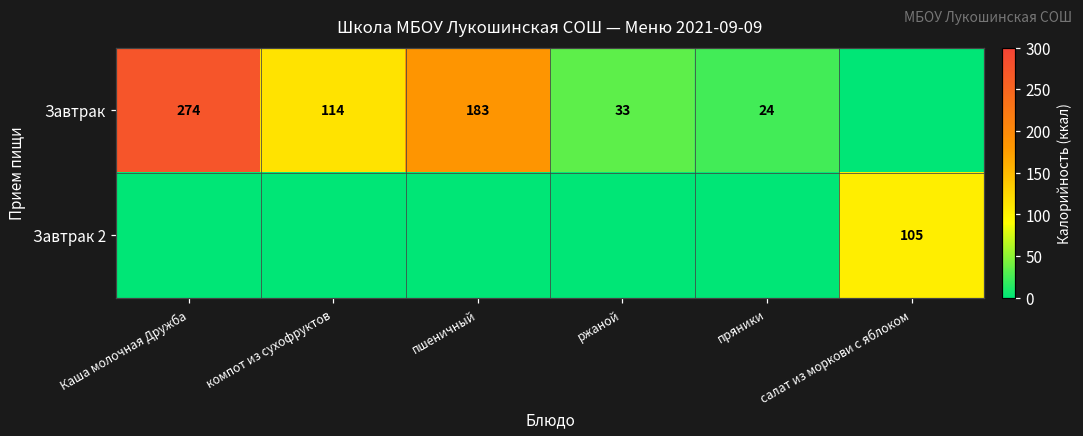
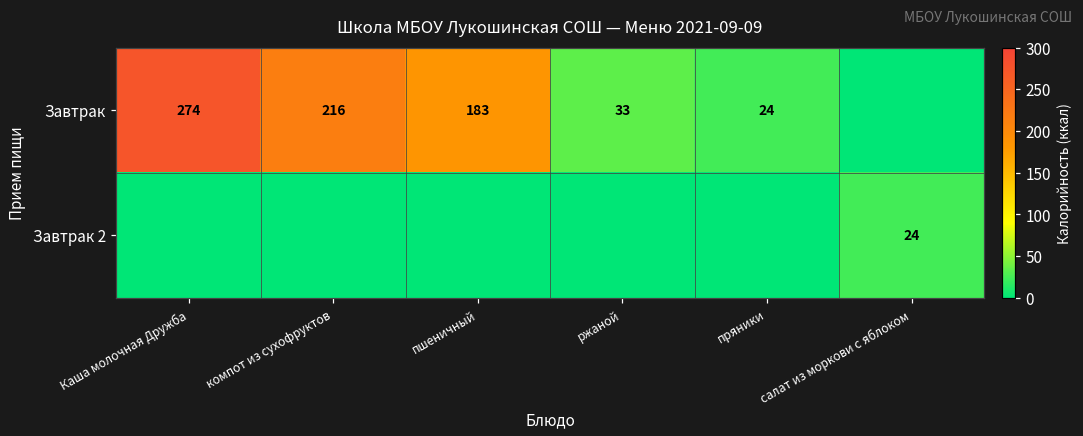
Завтрак, компот из сухофруктов: 114 -> 216
Завтрак 2, салат из моркови с яблоком: 105 -> 24
